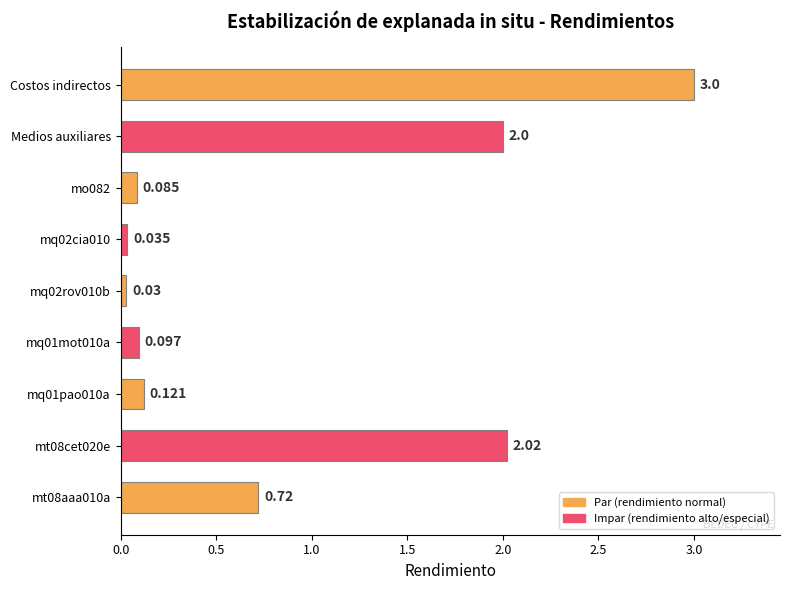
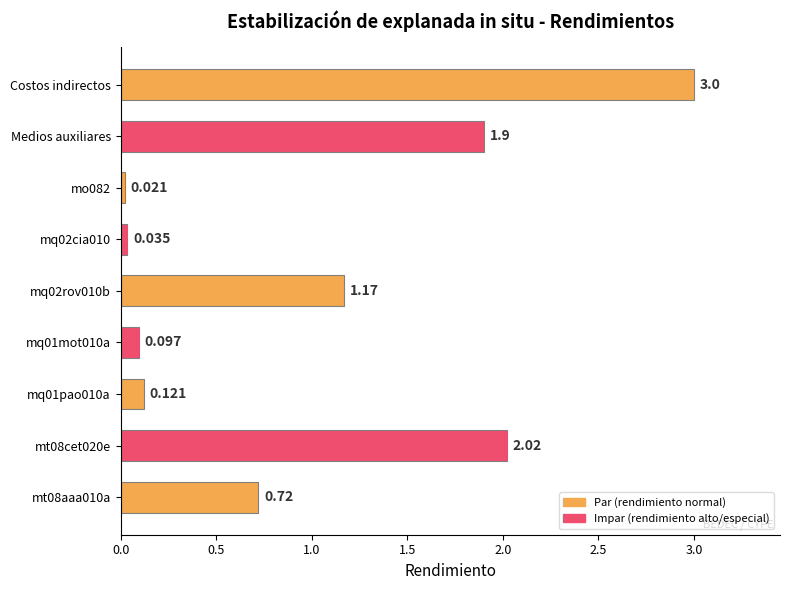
Medios auxiliares: 2.0 -> 1.9
mo082: 0.085 -> 0.021
mq02rov010b: 0.03 -> 1.17
